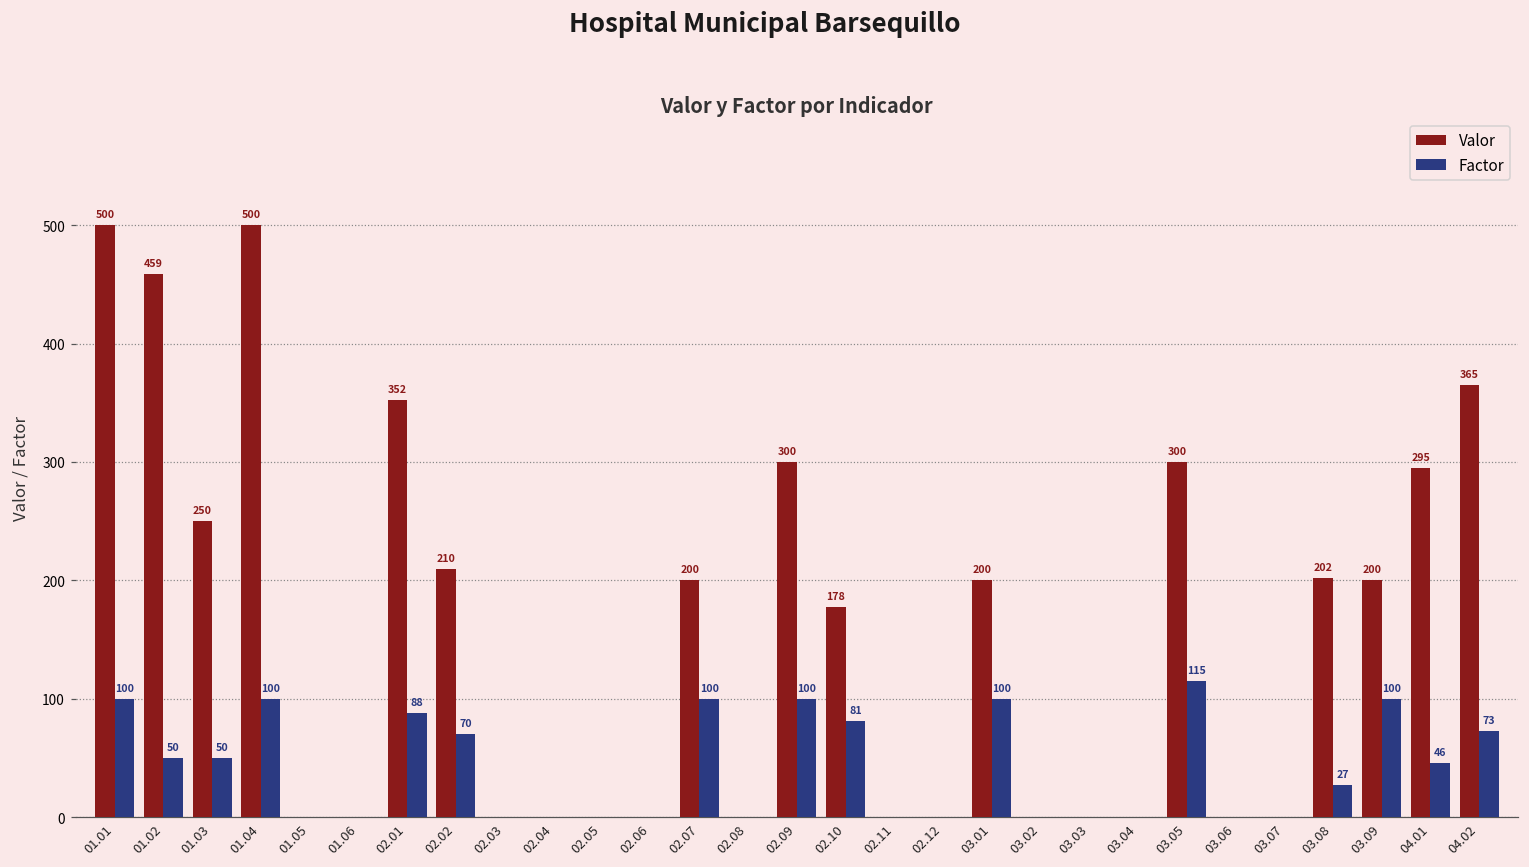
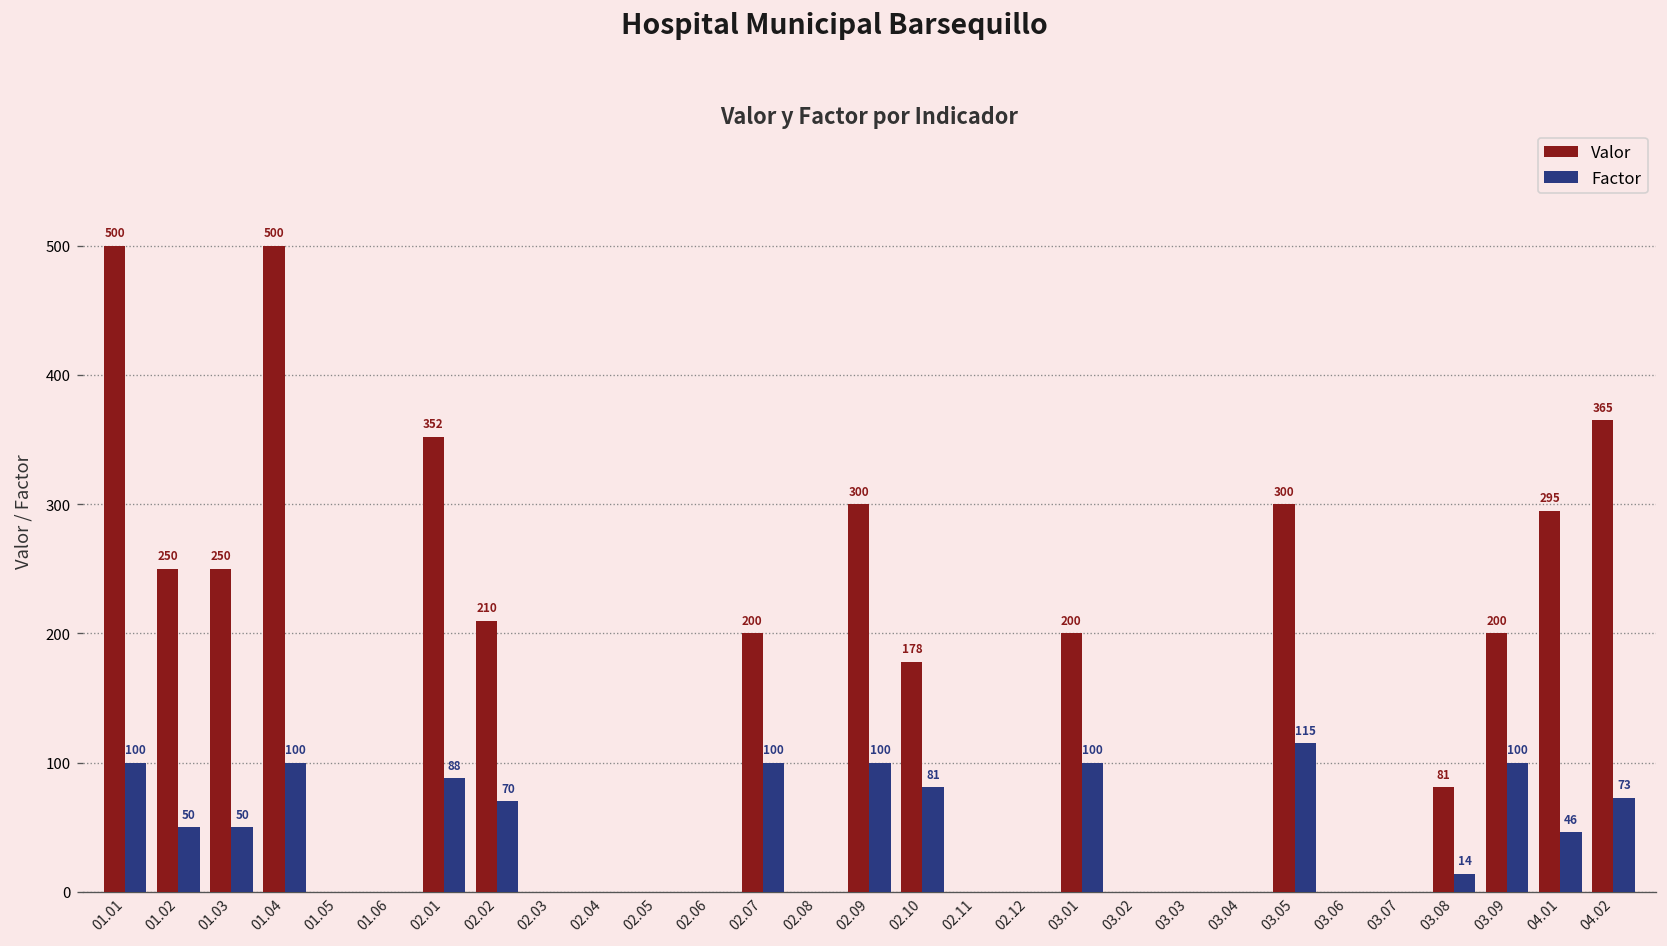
Valor, 01.02: 459 -> 250
Valor, 03.08: 202 -> 81
Factor, 03.08: 27 -> 14
